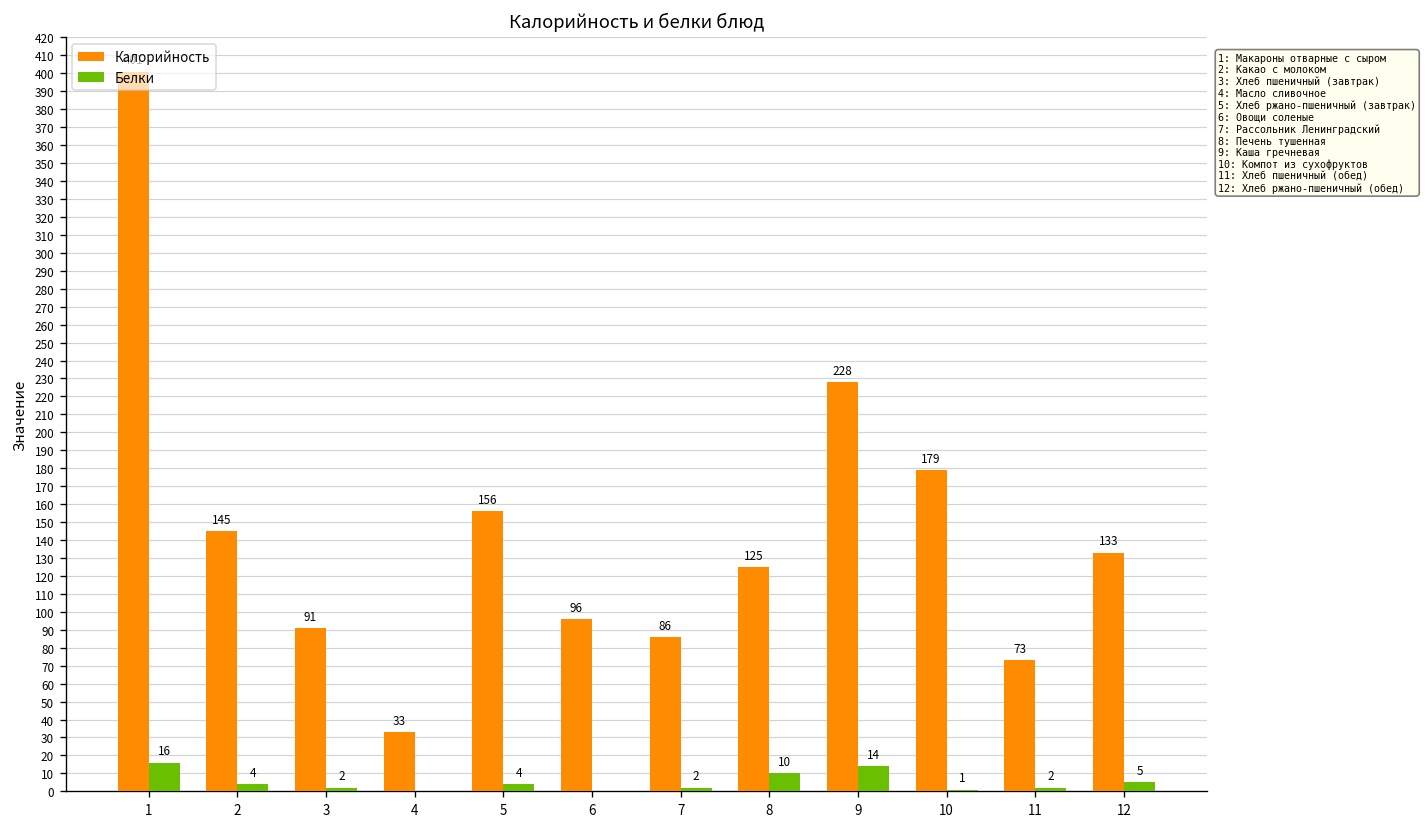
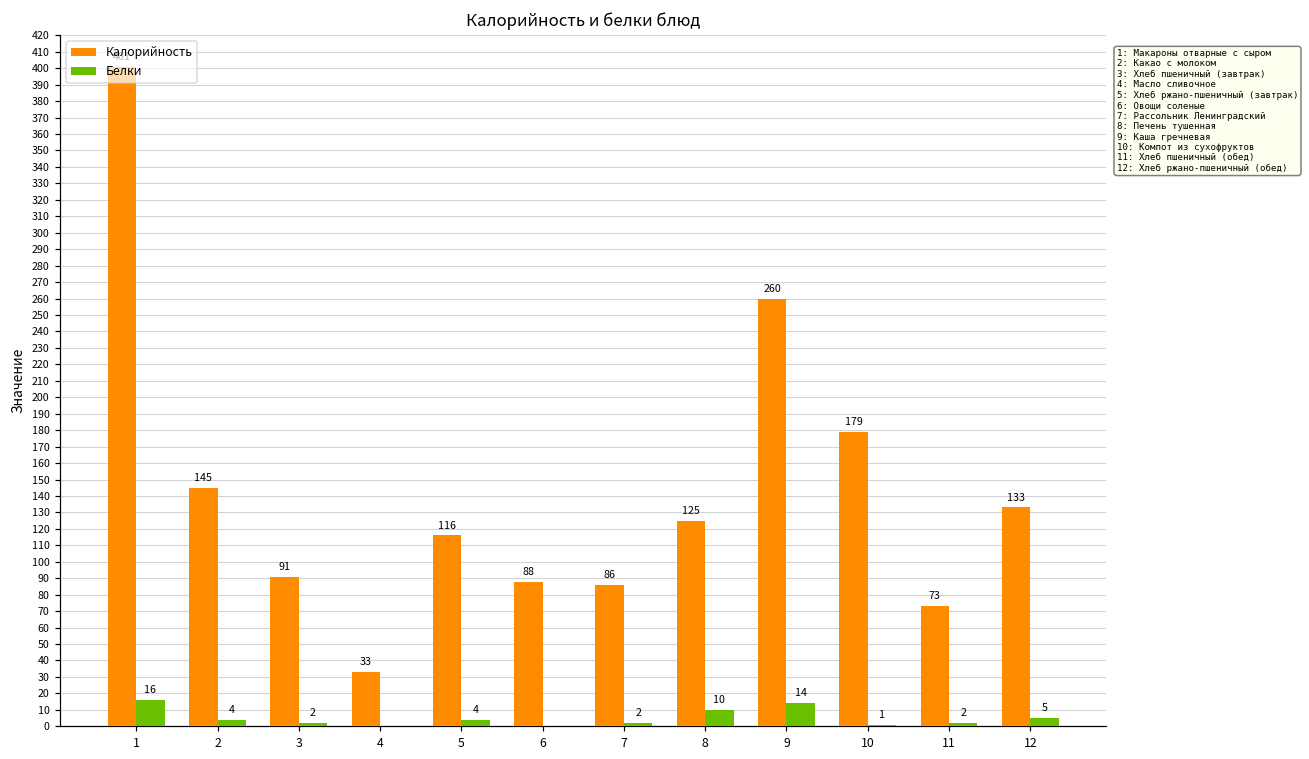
Калорийность, 5: 156 -> 116
Калорийность, 6: 96 -> 88
Калорийность, 9: 228 -> 260
